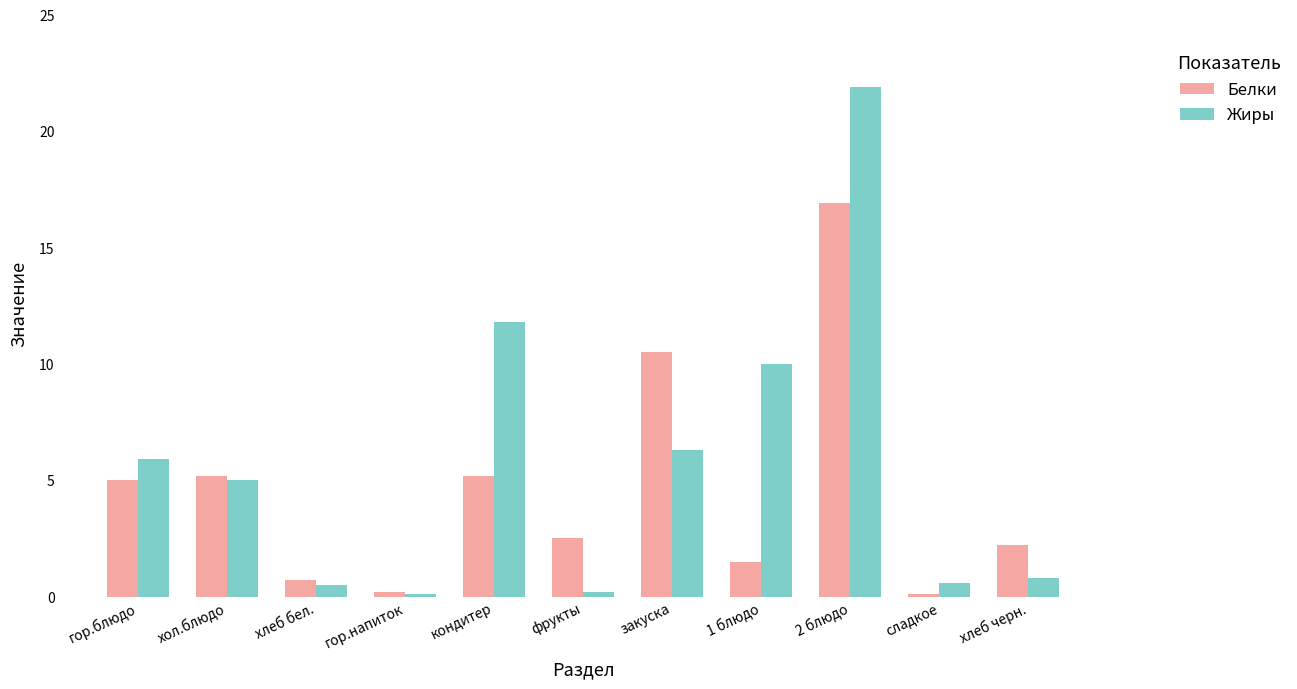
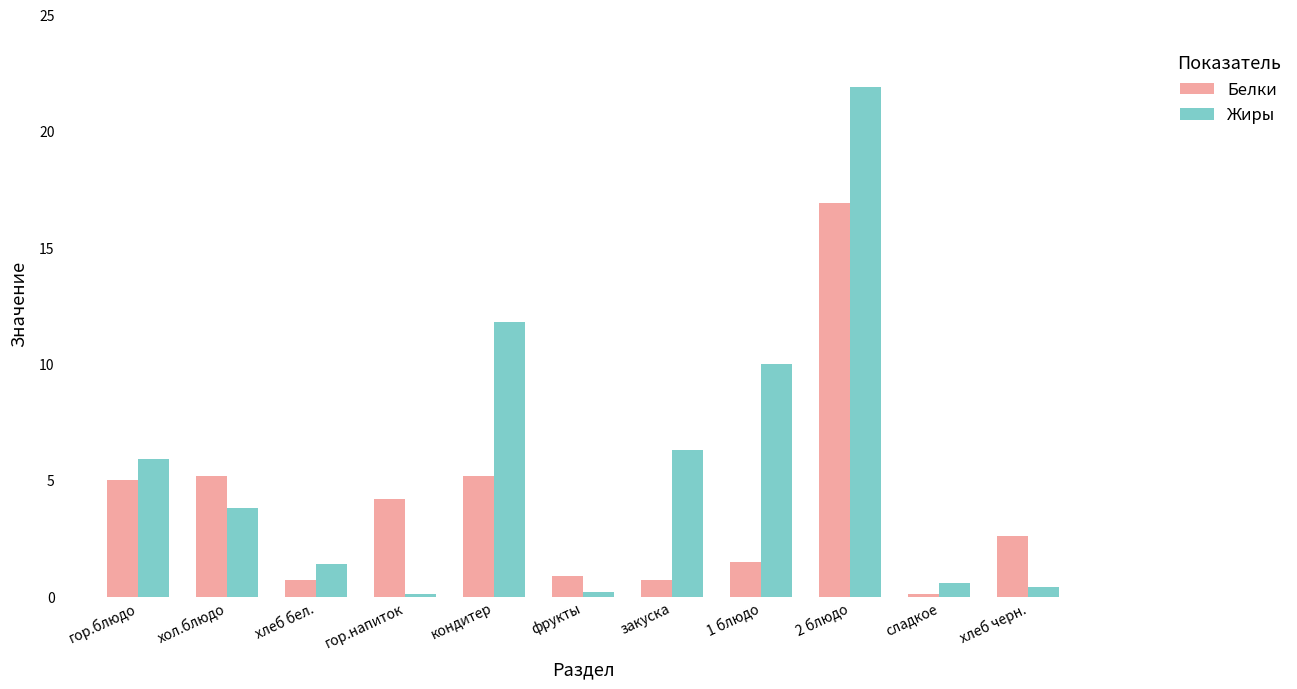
Жиры, хол.блюдо: 5.0 -> 3.8
Жиры, хлеб бел.: 0.5 -> 1.4
Белки, гор.напиток: 0.2 -> 4.2
Белки, фрукты: 2.5 -> 0.9
Белки, закуска: 10.5 -> 0.7
Белки, хлеб черн.: 2.2 -> 2.6
Жиры, хлеб черн.: 0.8 -> 0.4
